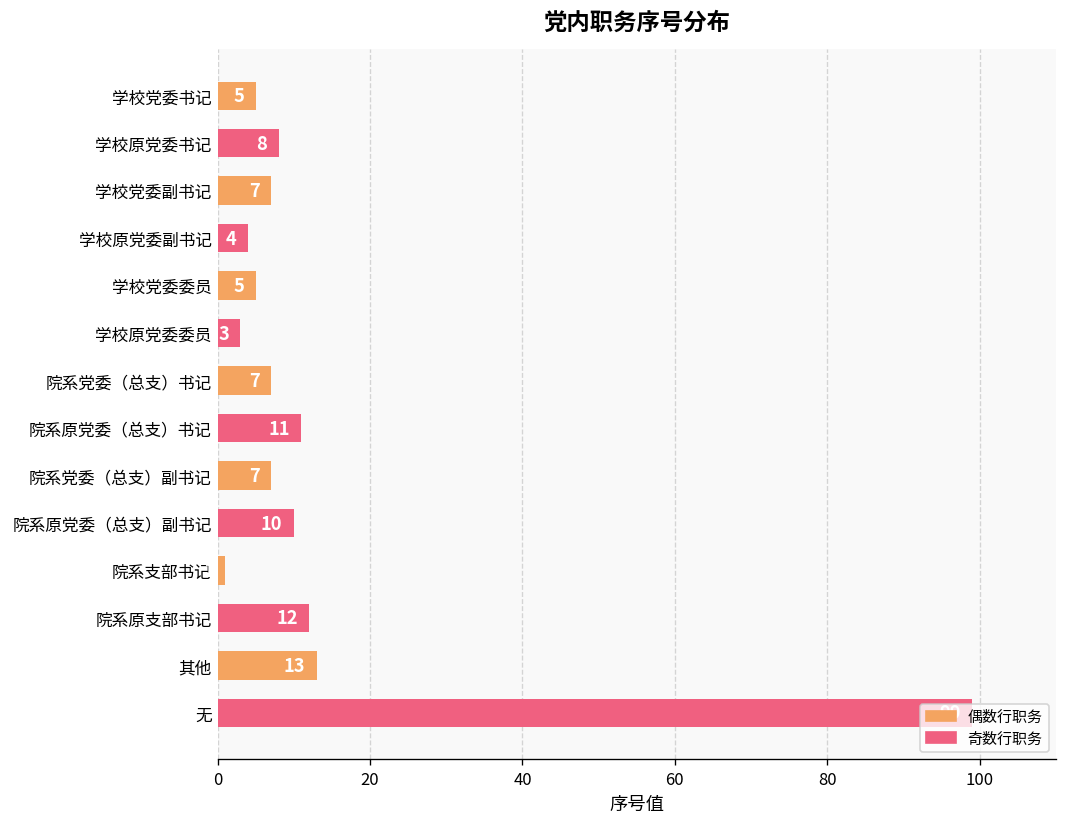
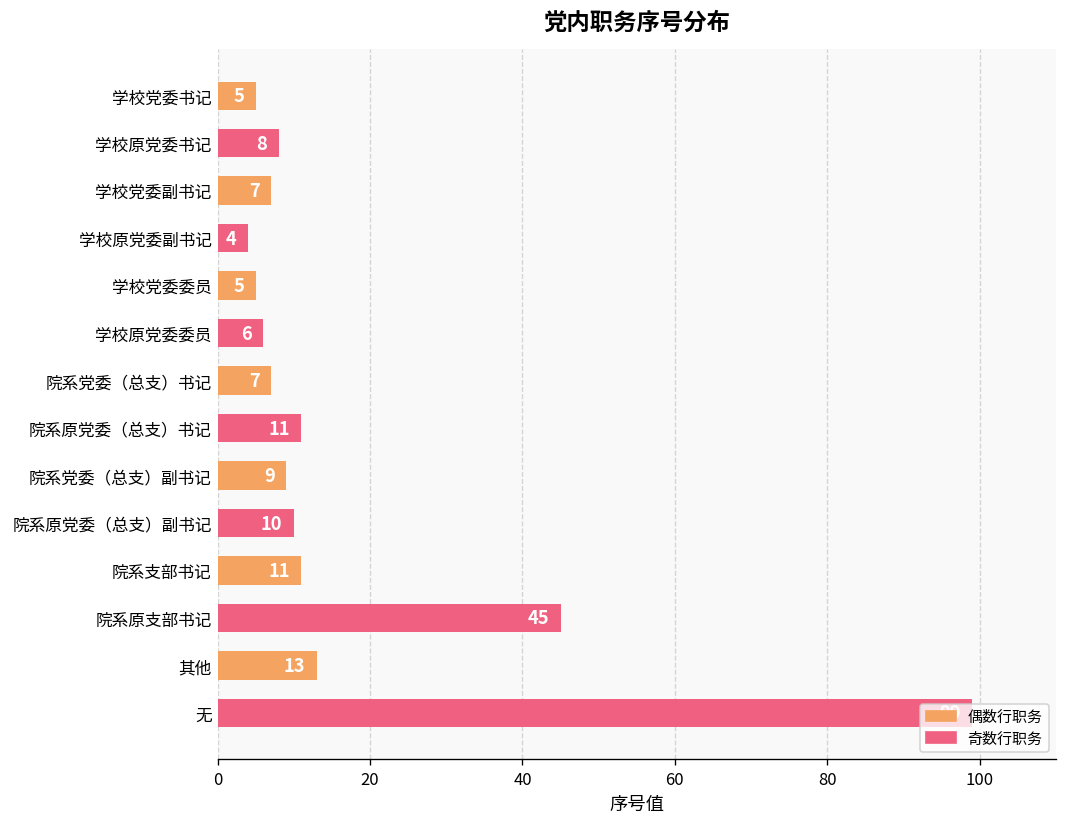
学校原党委委员: 3 -> 6
院系党委（总支）副书记: 7 -> 9
院系支部书记: 1 -> 11
院系原支部书记: 12 -> 45
